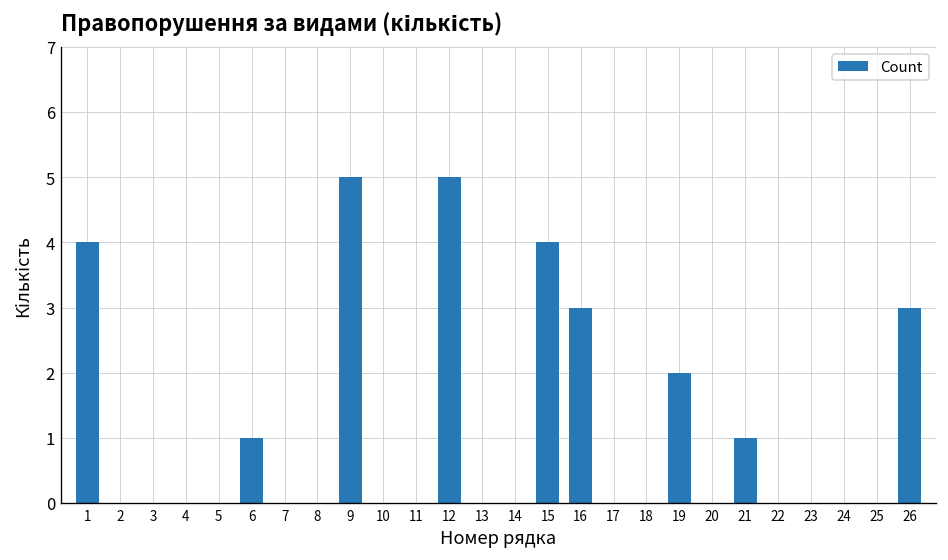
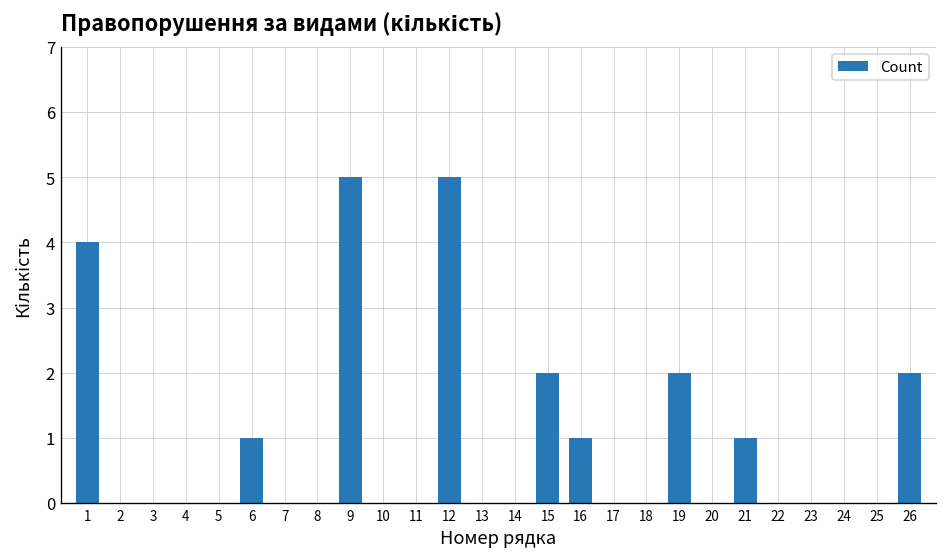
15: 4 -> 2
16: 3 -> 1
26: 3 -> 2
